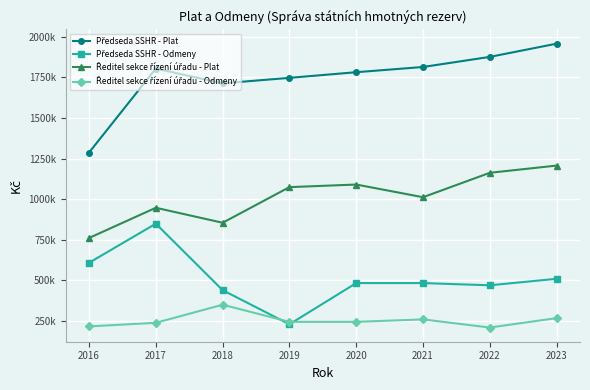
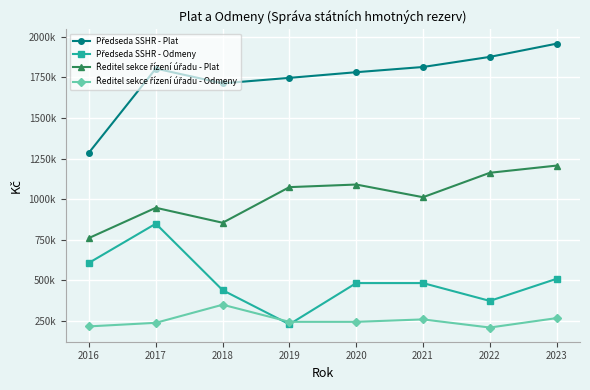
Předseda SSHR - Odmeny, 2022: 470000 -> 370000
